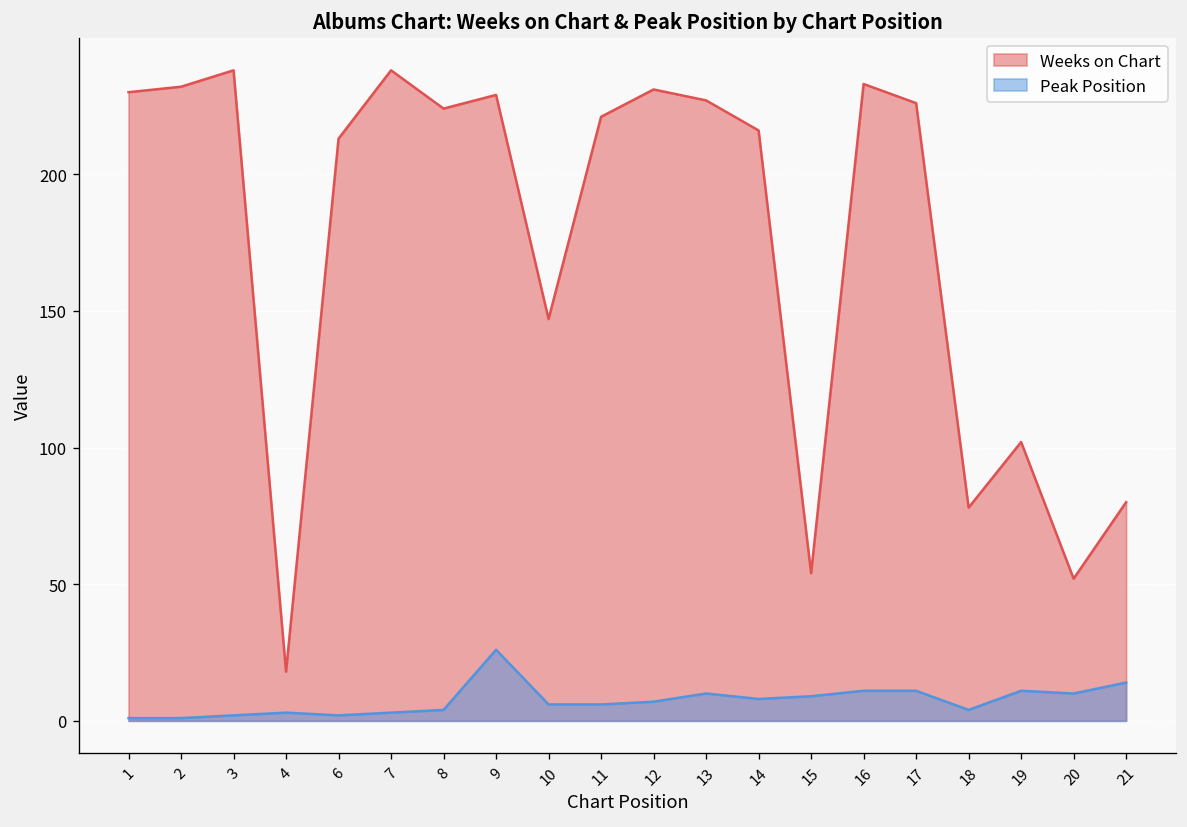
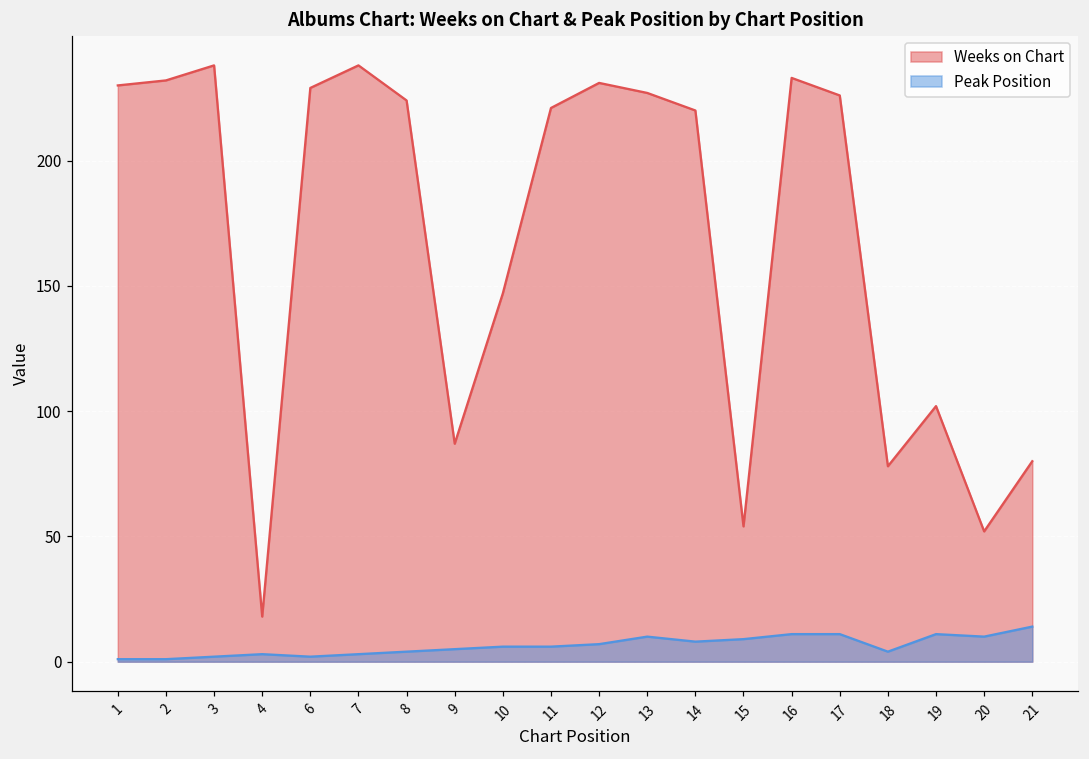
Weeks on Chart, 6: 213 -> 229
Weeks on Chart, 9: 229 -> 87
Peak Position, 9: 26 -> 5
Weeks on Chart, 14: 216 -> 220
